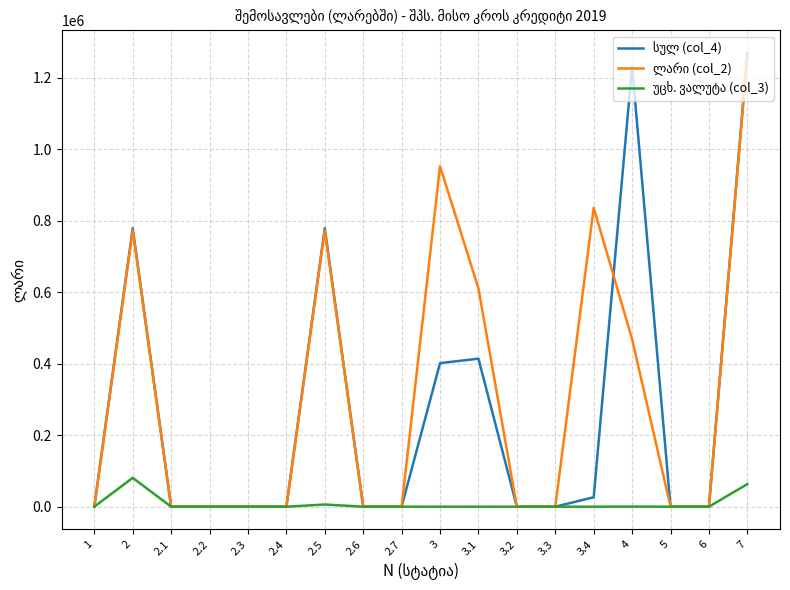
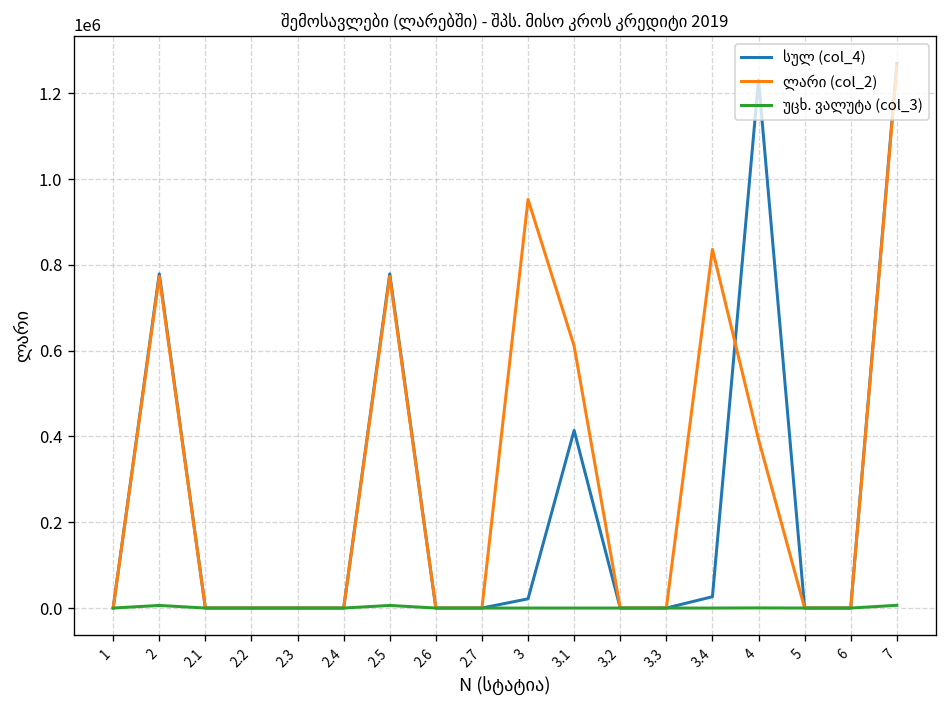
უცხ. ვალუტა (col_3), 2: 80000 -> 10000
სულ (col_4), 3: 400000 -> 20000
ლარი (col_2), 4: 470000 -> 390000
უცხ. ვალუტა (col_3), 7: 60000 -> 10000
